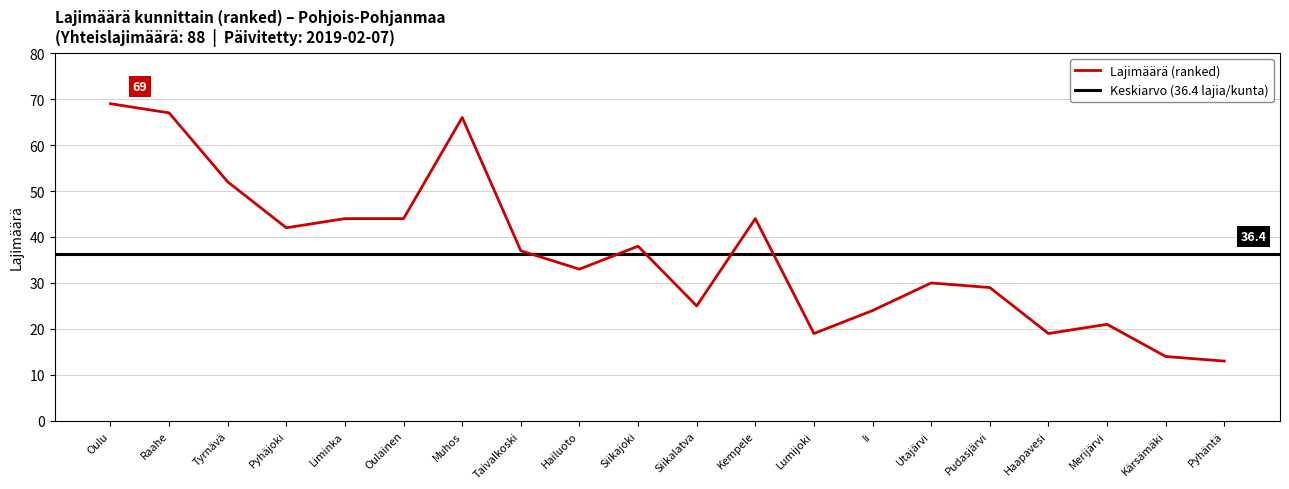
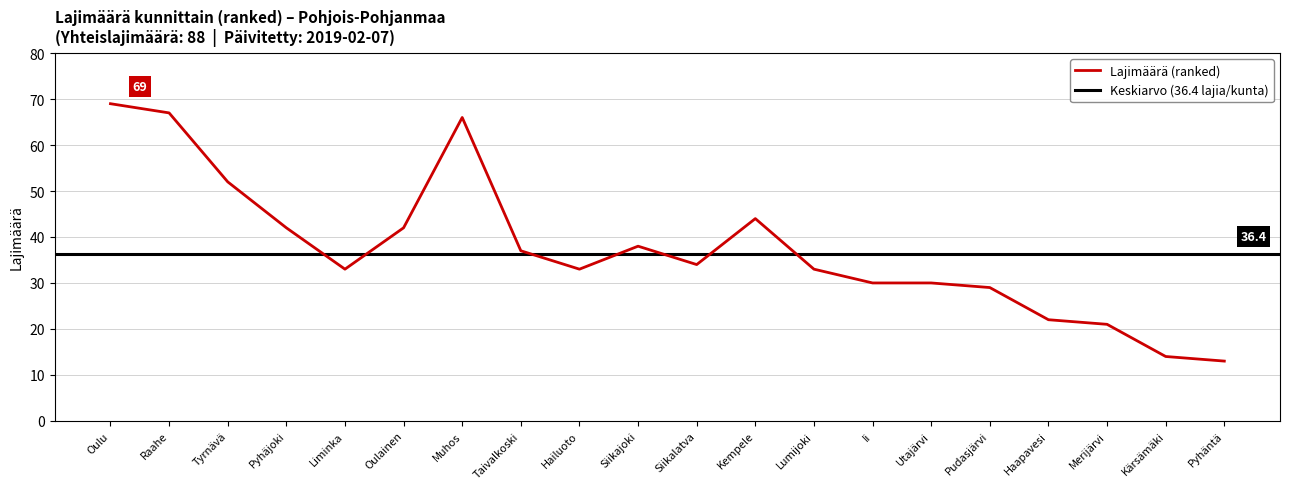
Liminka: 44 -> 33
Oulainen: 44 -> 42
Siikalatva: 25 -> 34
Lumijoki: 19 -> 33
Ii: 24 -> 30
Haapavesi: 19 -> 22
